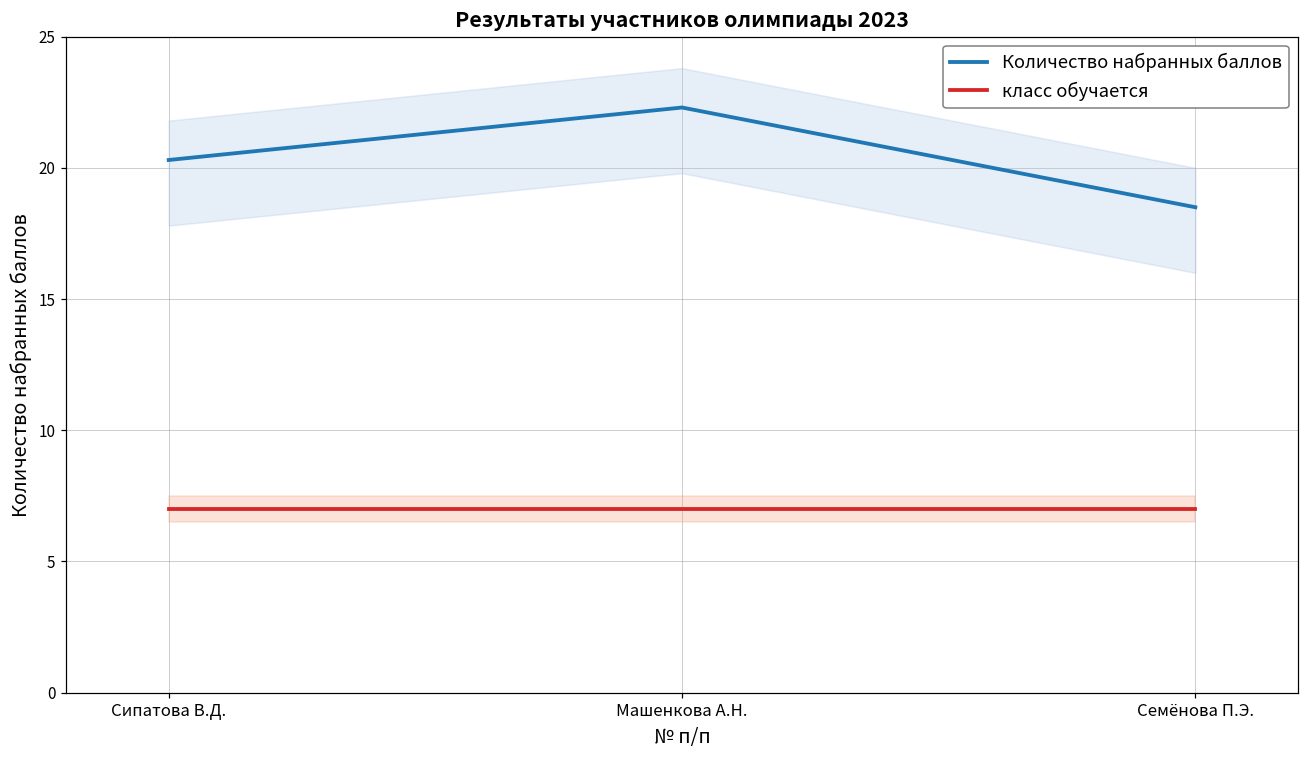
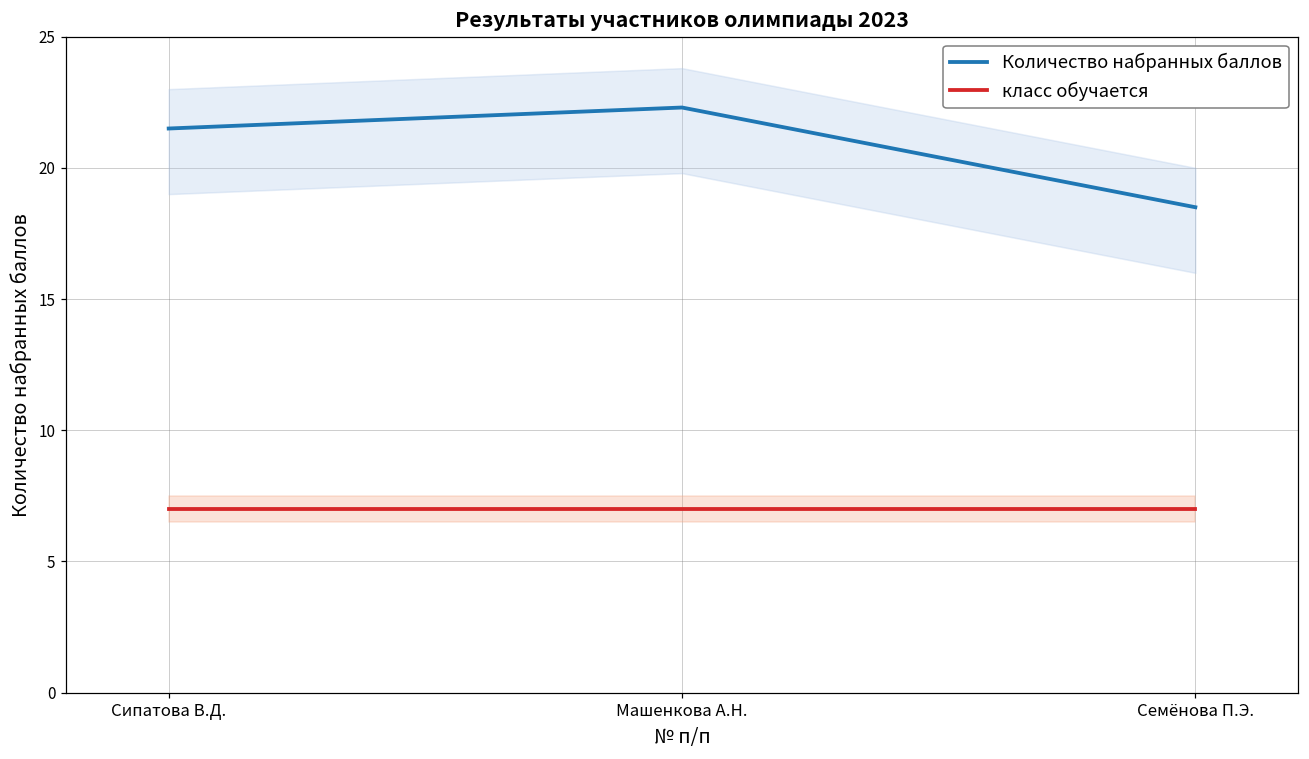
Количество набранных баллов, Сипатова В.Д.: 20.3 -> 21.5
